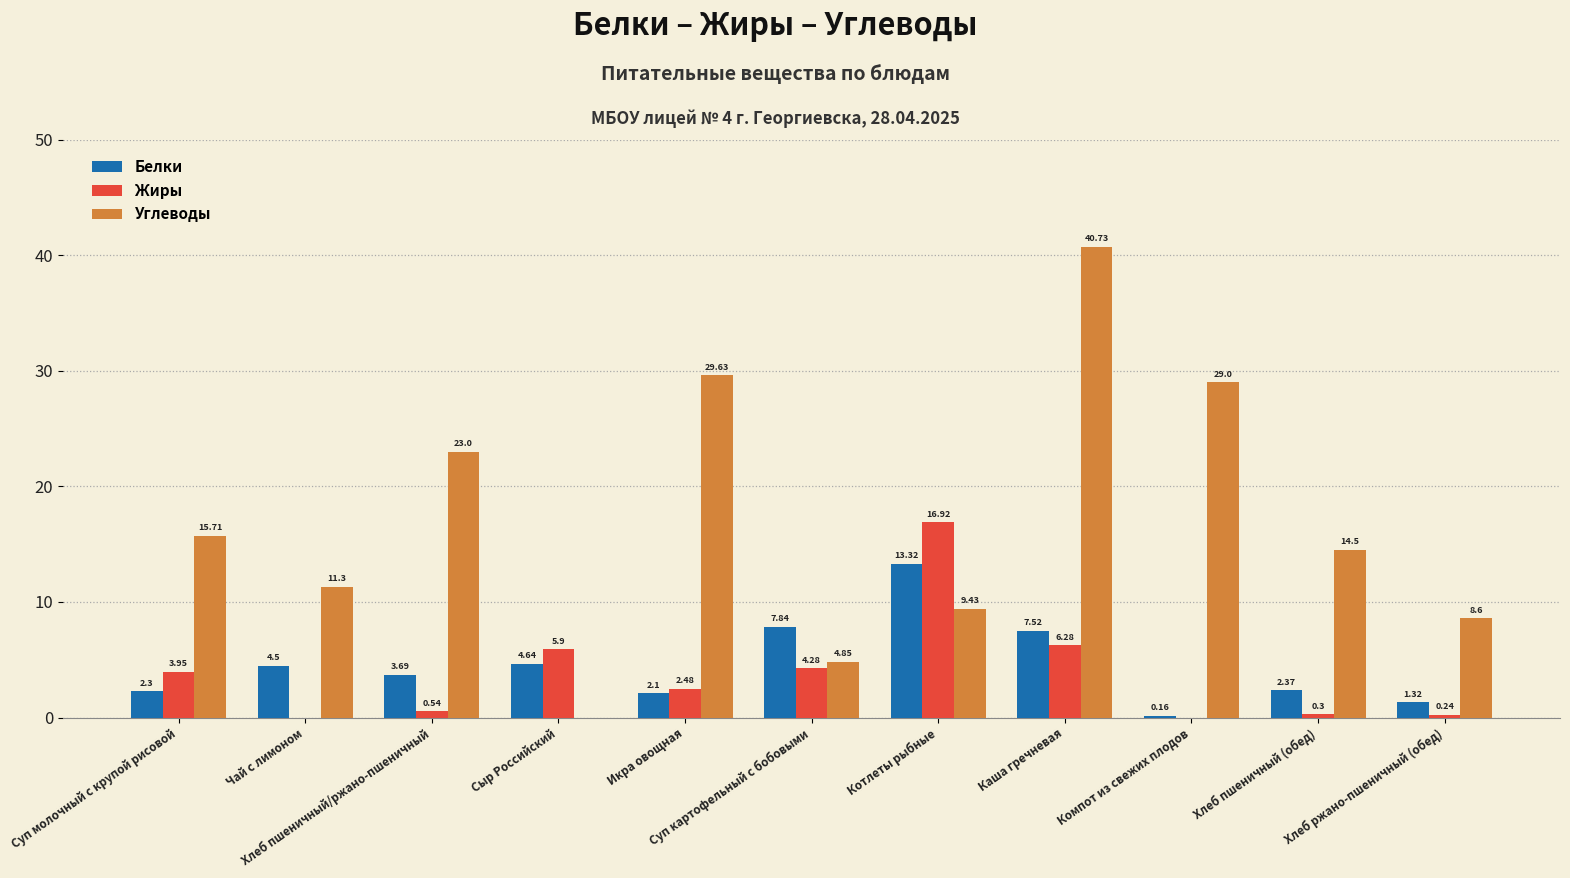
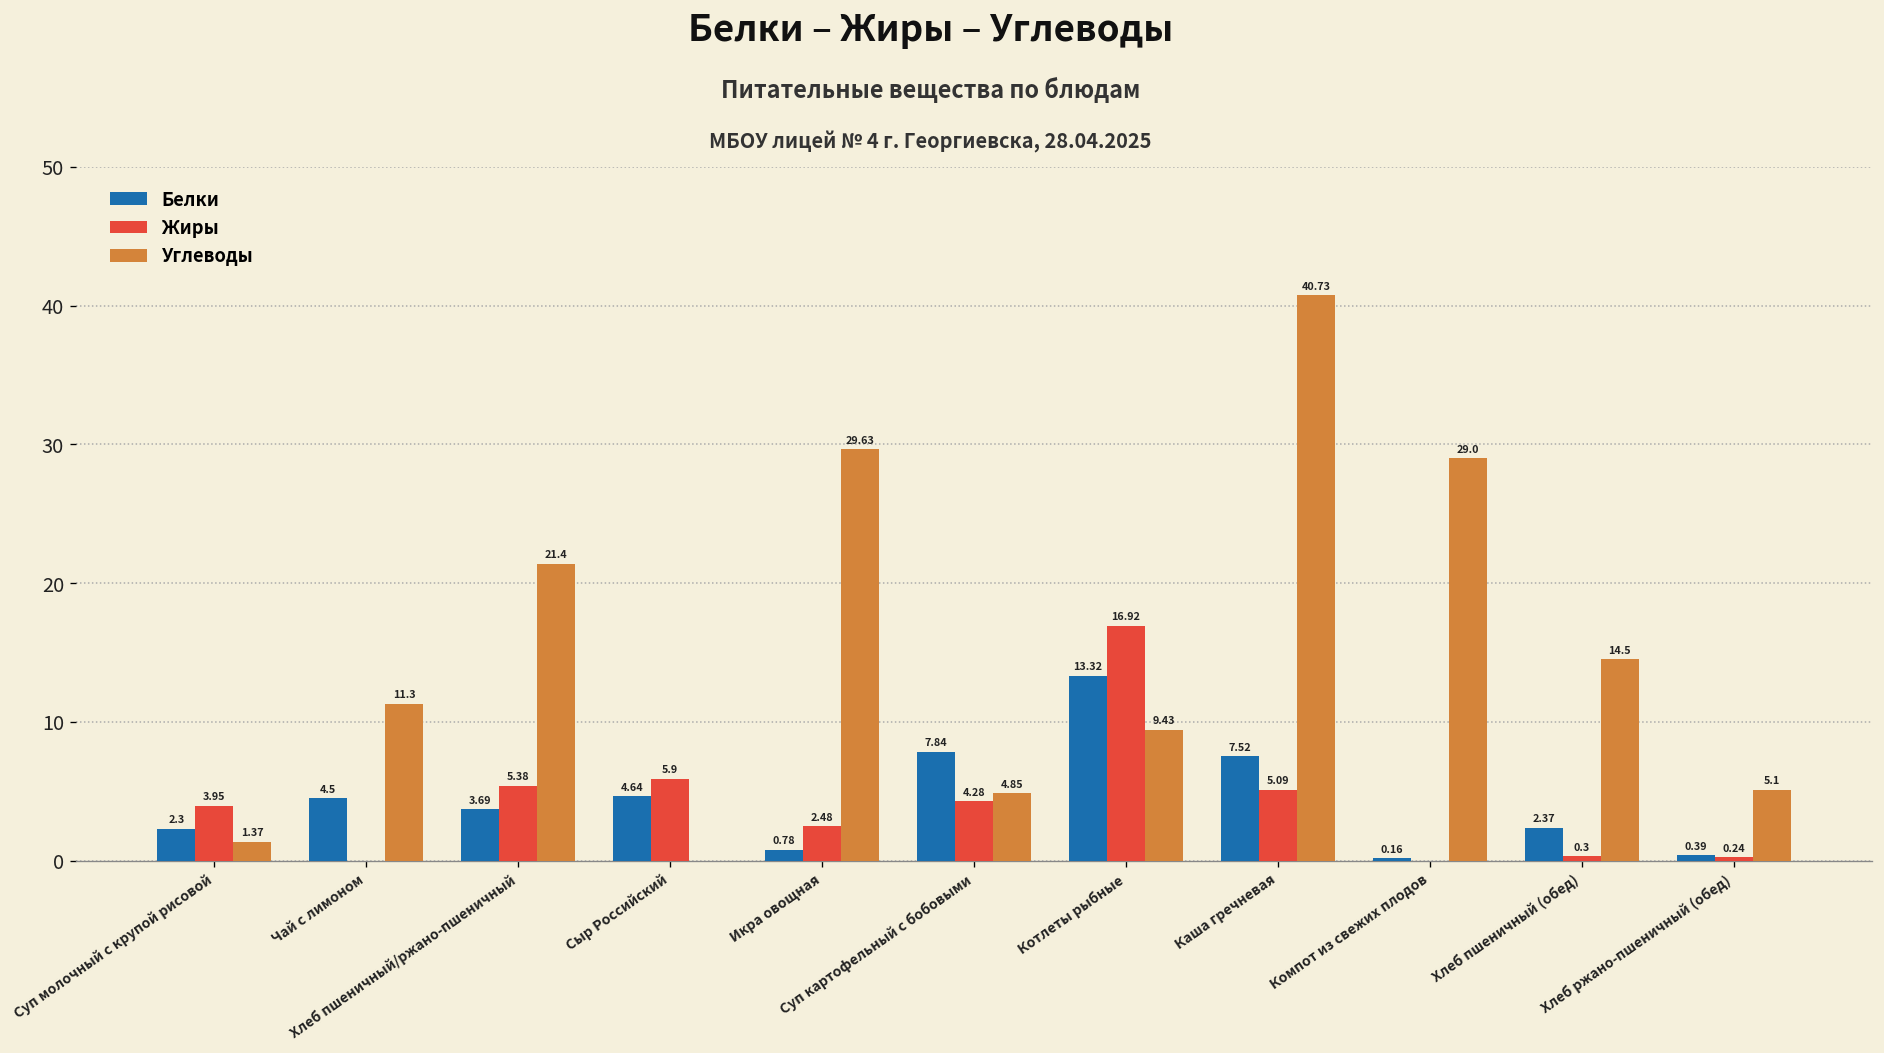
Углеводы, Суп молочный с крупой рисовой: 15.71 -> 1.37
Жиры, Хлеб пшеничный/ржано-пшеничный: 0.54 -> 5.38
Углеводы, Хлеб пшеничный/ржано-пшеничный: 23.0 -> 21.4
Белки, Икра овощная: 2.1 -> 0.78
Жиры, Каша гречневая: 6.28 -> 5.09
Белки, Хлеб ржано-пшеничный (обед): 1.32 -> 0.39
Углеводы, Хлеб ржано-пшеничный (обед): 8.6 -> 5.1
